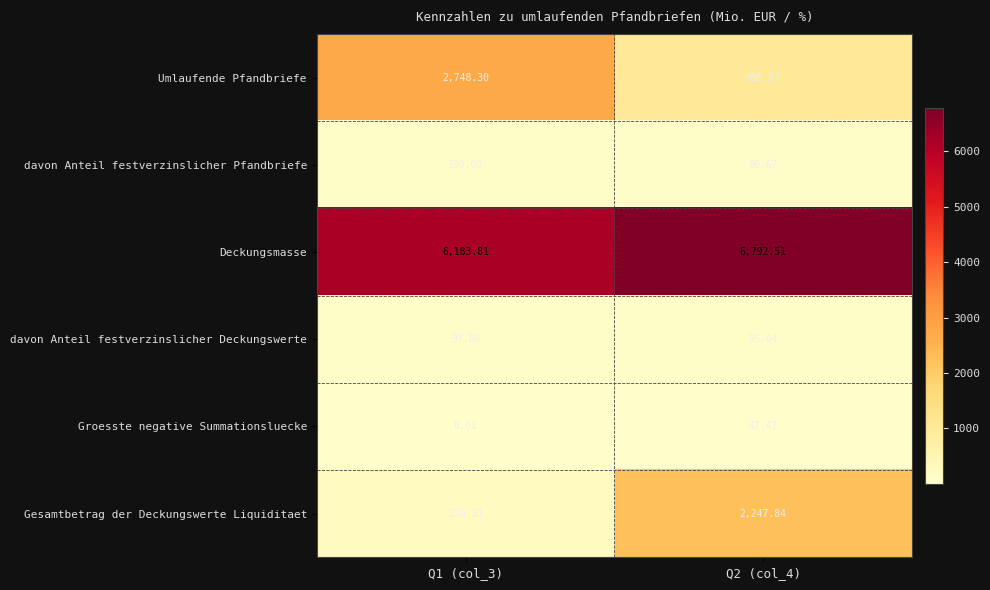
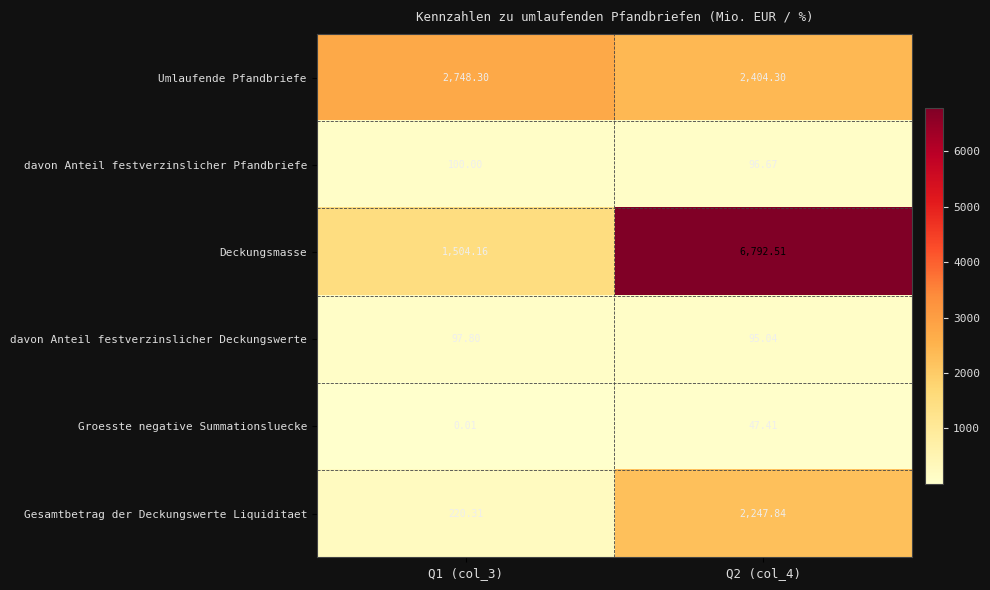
Umlaufende Pfandbriefe, Q2 (col_4): 998.67 -> 2,404.30
Deckungsmasse, Q1 (col_3): 6,183.81 -> 1,504.16
